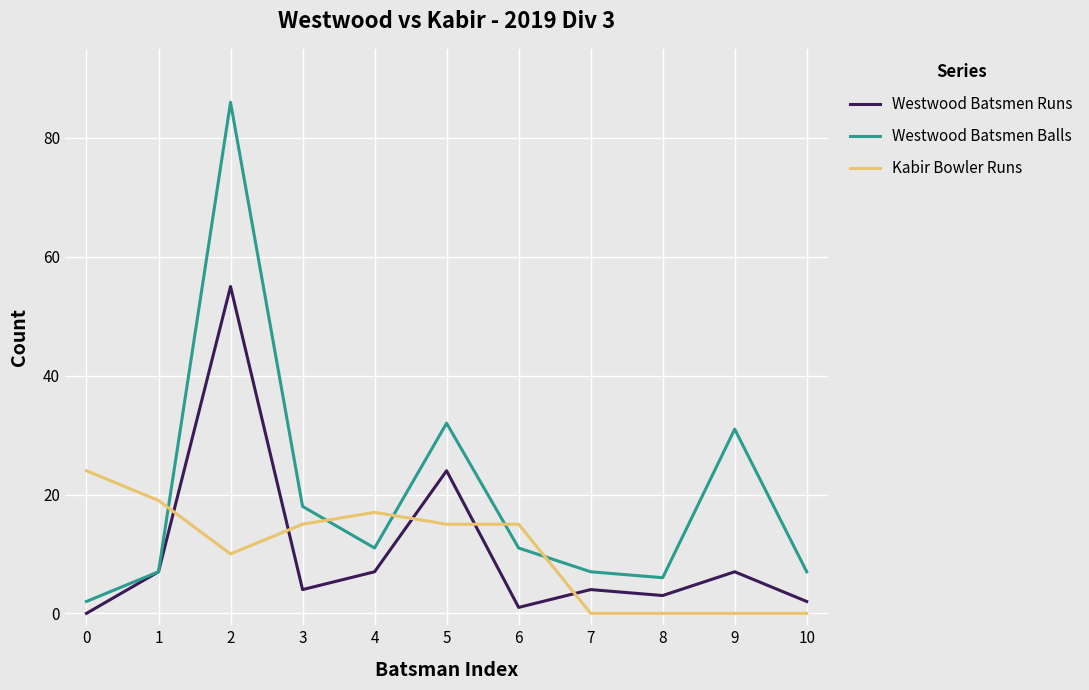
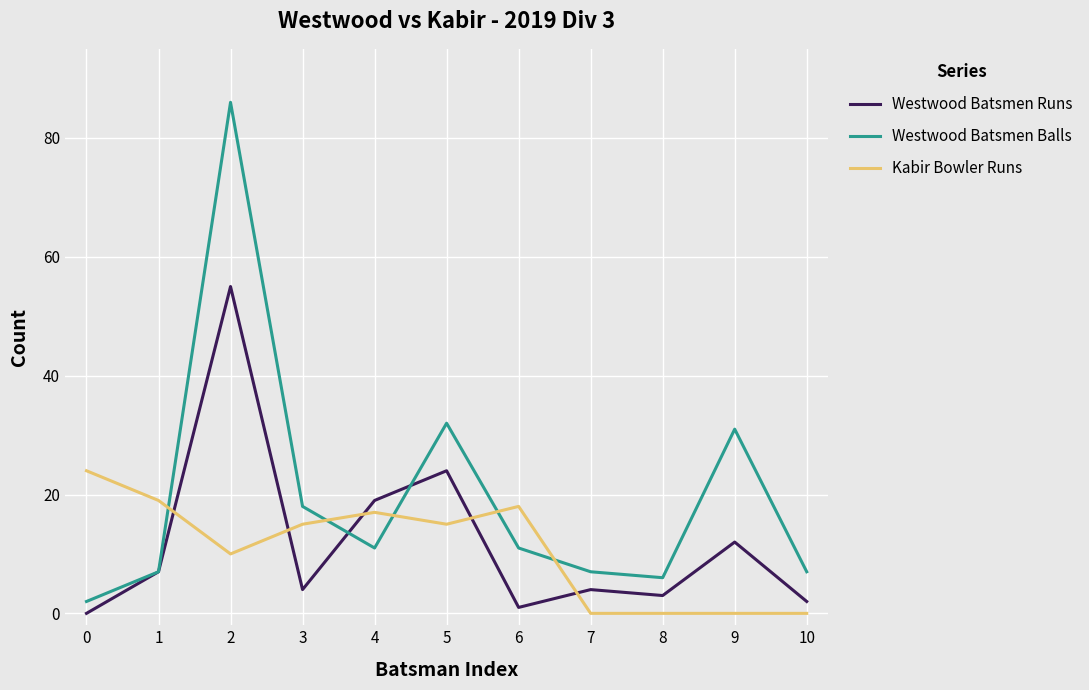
Westwood Batsmen Runs, 4: 7 -> 19
Kabir Bowler Runs, 6: 15 -> 18
Westwood Batsmen Runs, 9: 7 -> 12
